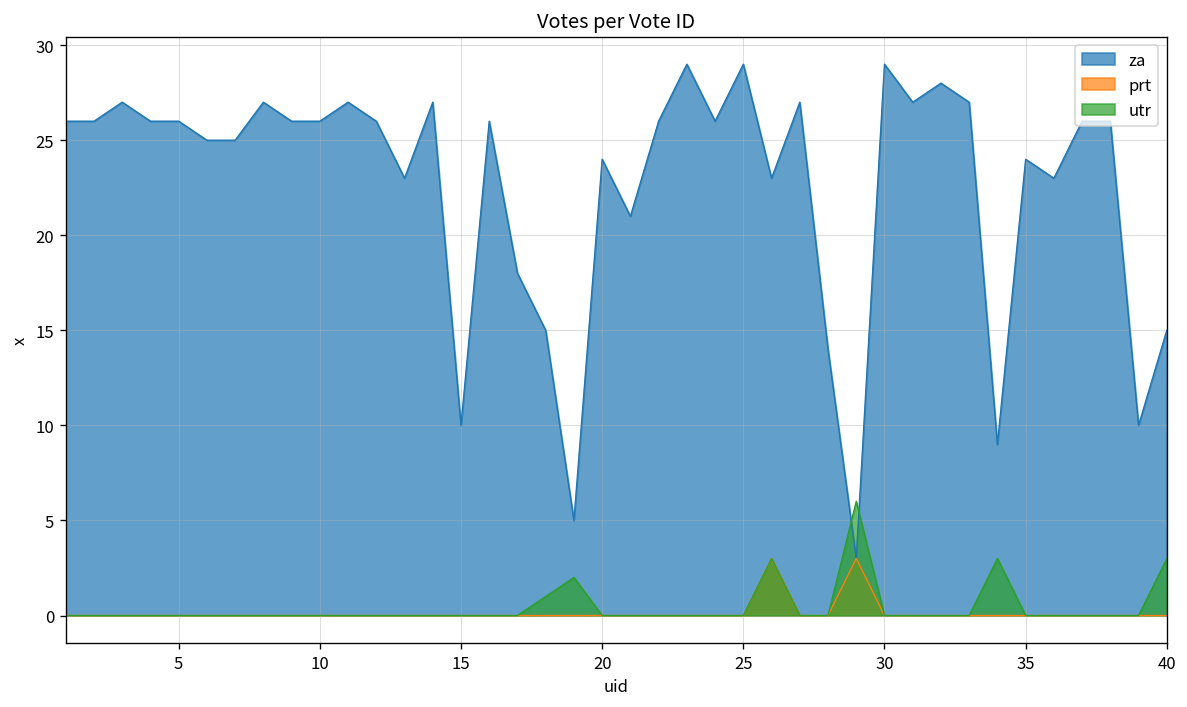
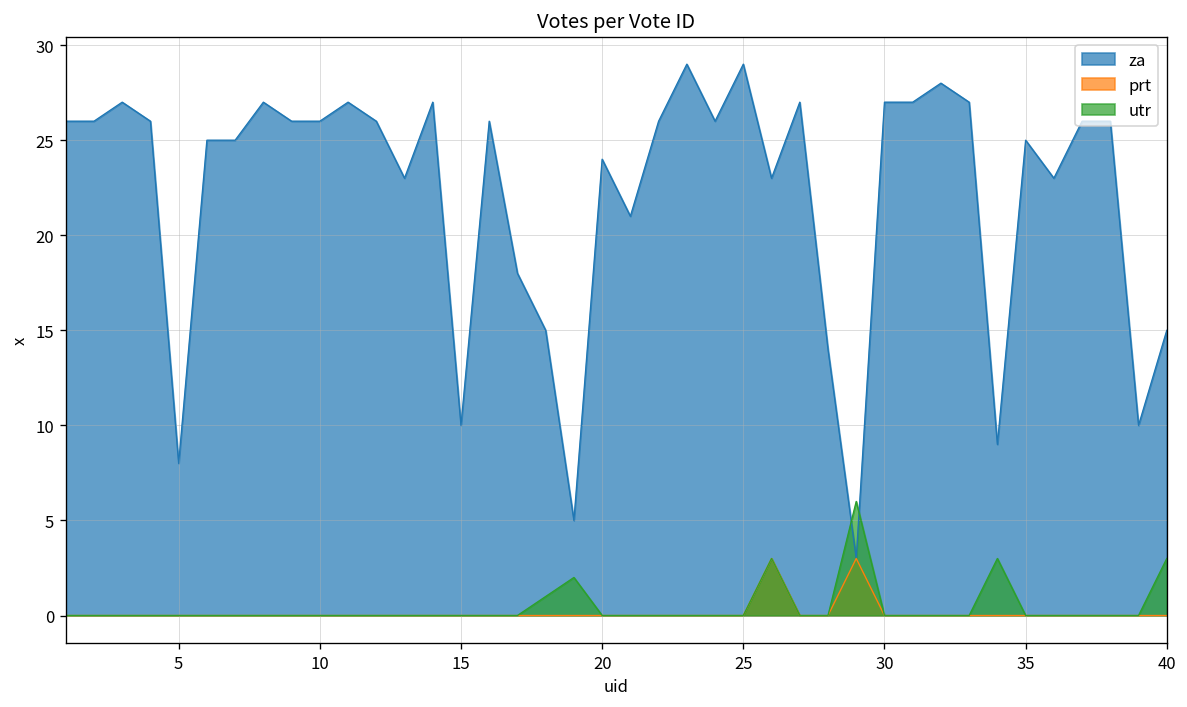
za, 5: 26 -> 8
za, 30: 29 -> 27
za, 35: 24 -> 25
